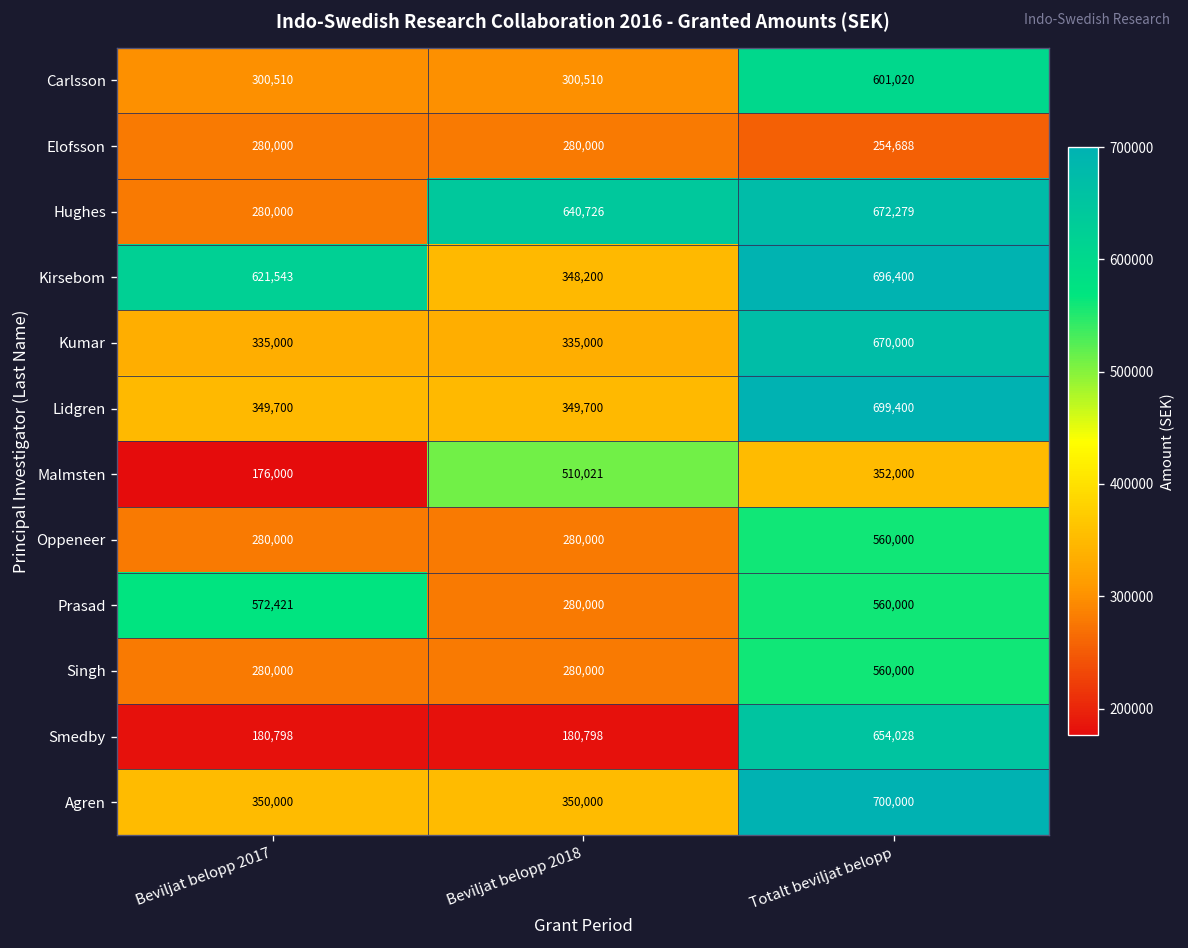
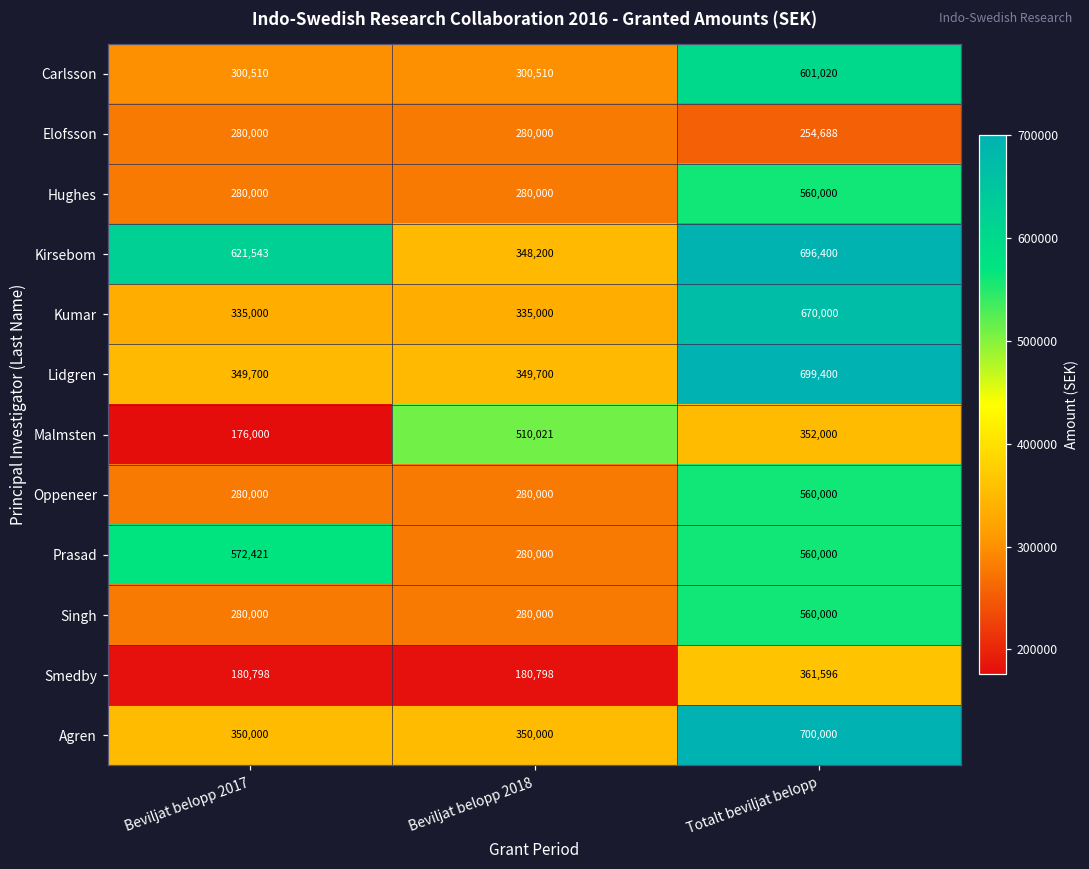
Hughes, Beviljat belopp 2018: 640,726 -> 280,000
Hughes, Totalt beviljat belopp: 672,279 -> 560,000
Smedby, Totalt beviljat belopp: 654,028 -> 361,596
